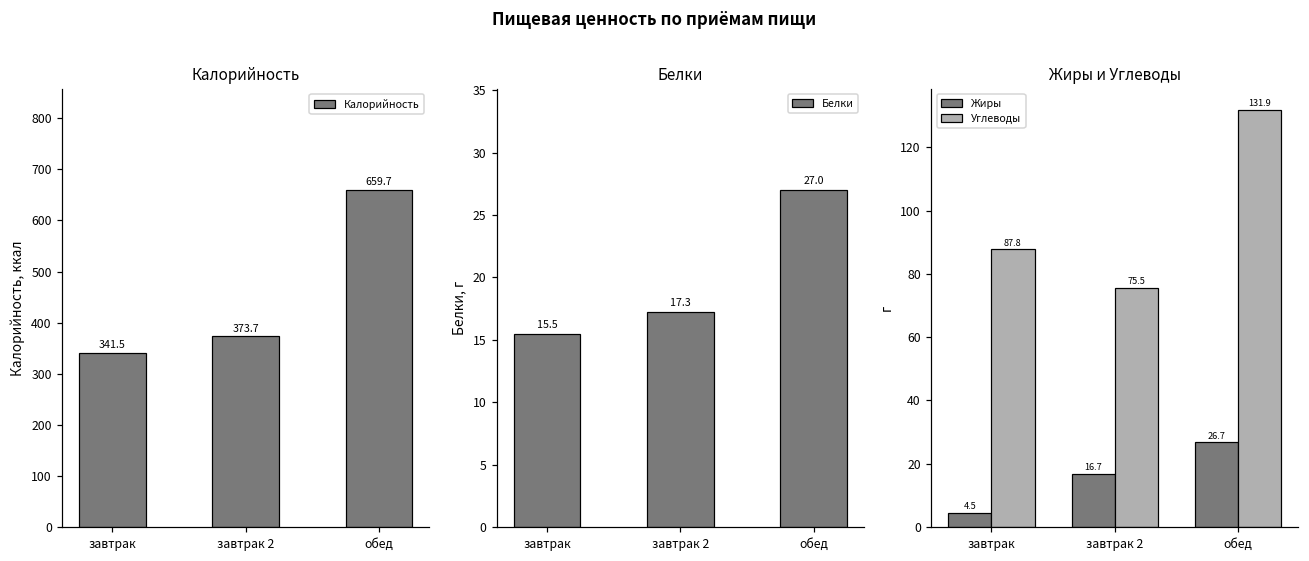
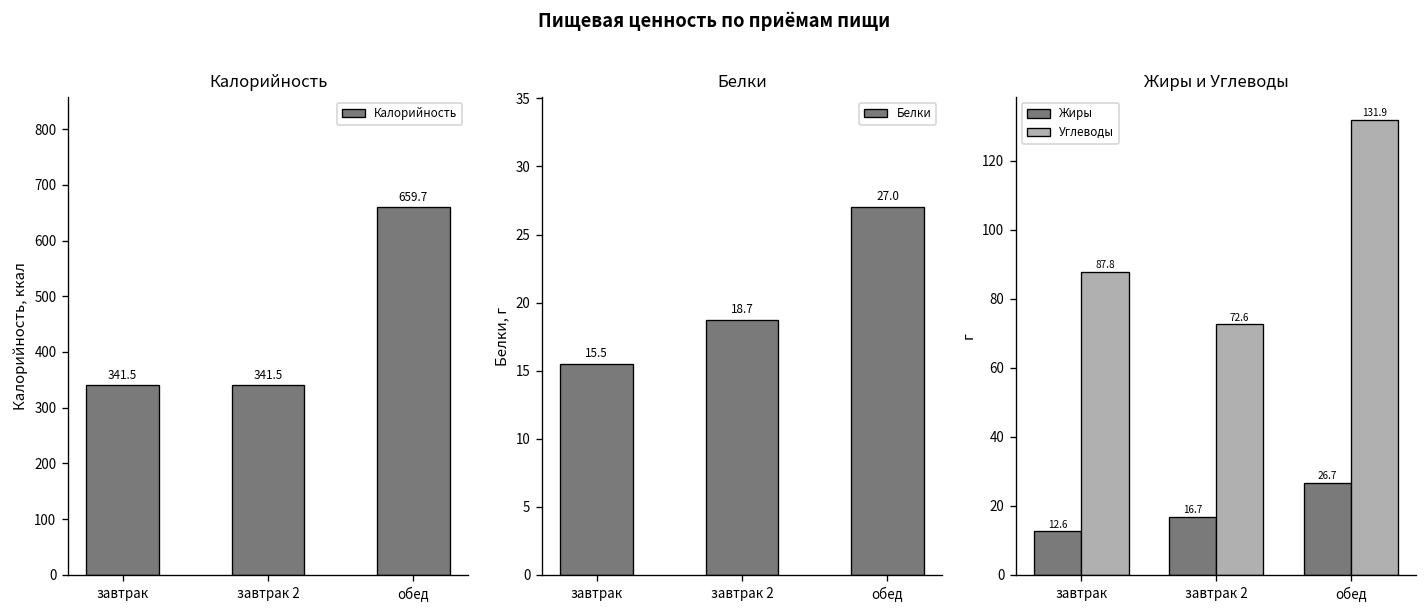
Калорийность, завтрак 2: 373.7 -> 341.5
Белки, завтрак 2: 17.3 -> 18.7
Жиры и Углеводы, Жиры, завтрак: 4.5 -> 12.6
Жиры и Углеводы, Углеводы, завтрак 2: 75.5 -> 72.6
